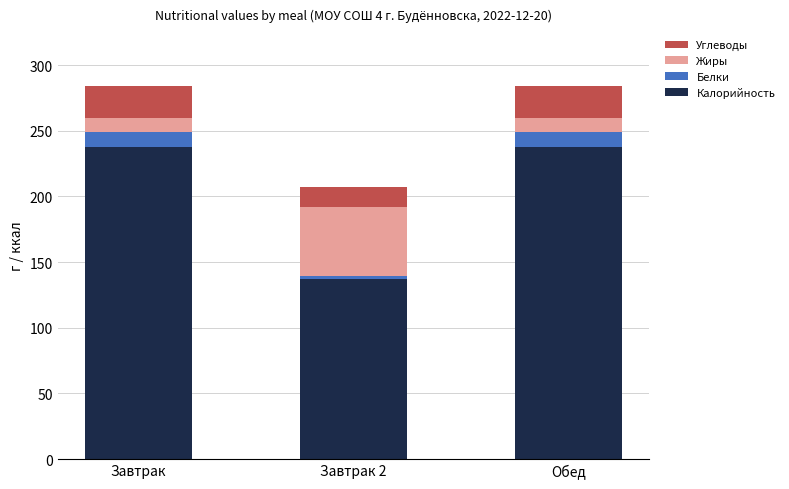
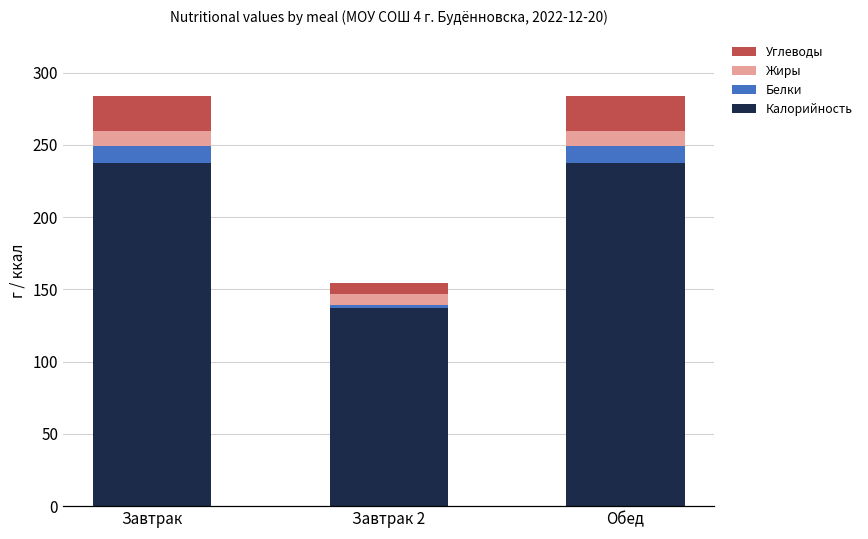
Жиры, Завтрак 2: 53 -> 8
Углеводы, Завтрак 2: 15 -> 7
